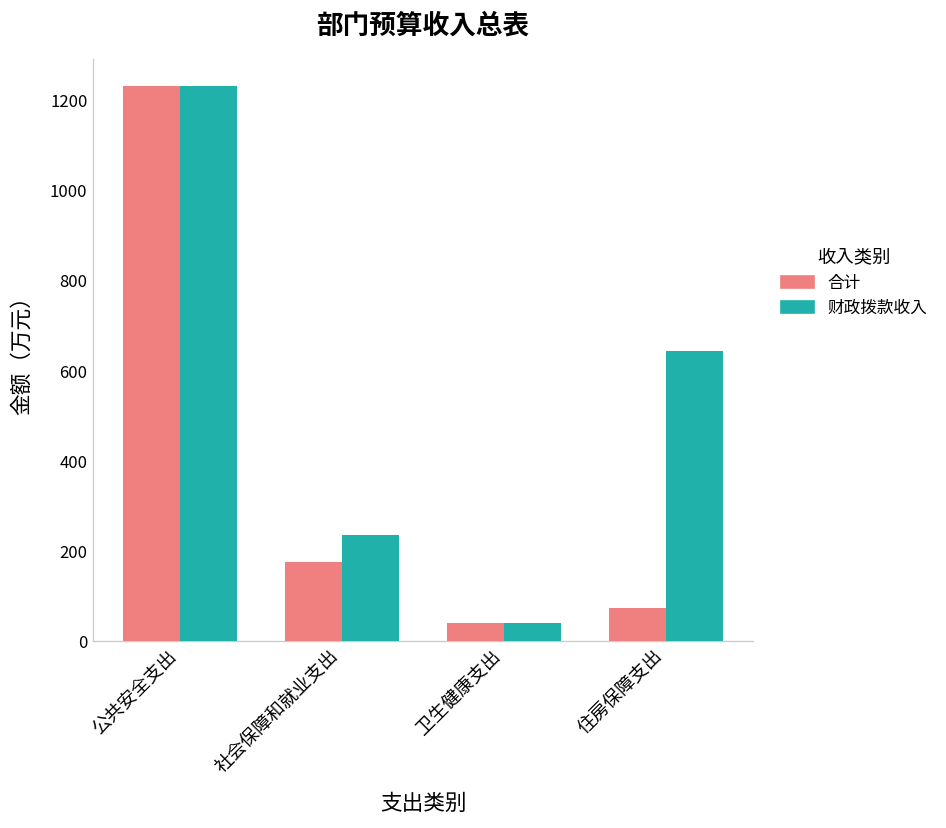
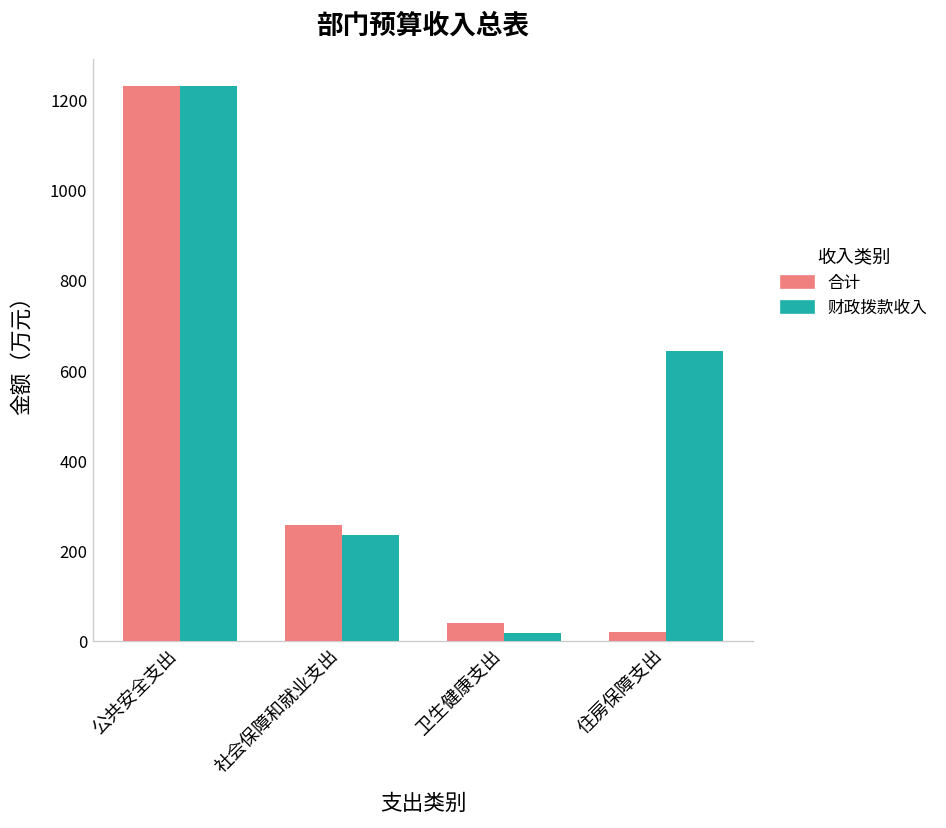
合计, 社会保障和就业支出: 180 -> 260
财政拨款收入, 卫生健康支出: 40 -> 20
合计, 住房保障支出: 70 -> 20
